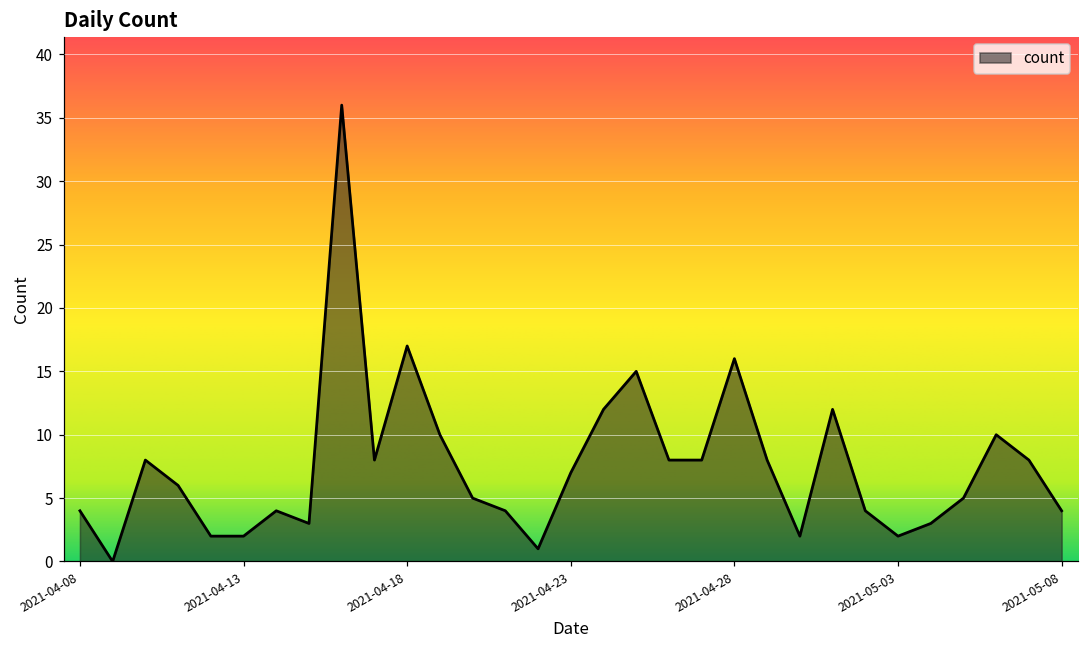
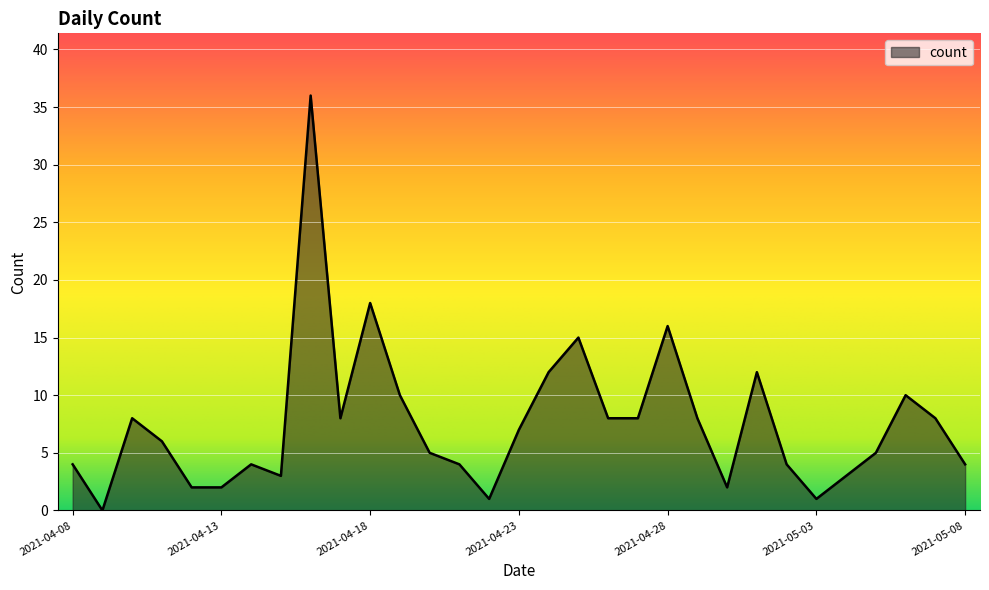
2021-04-18: 17 -> 18
2021-05-03: 2 -> 1
